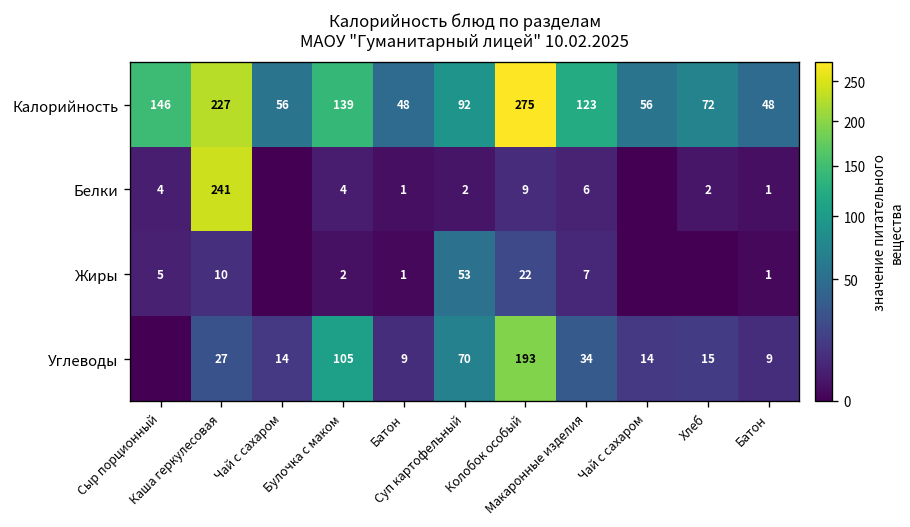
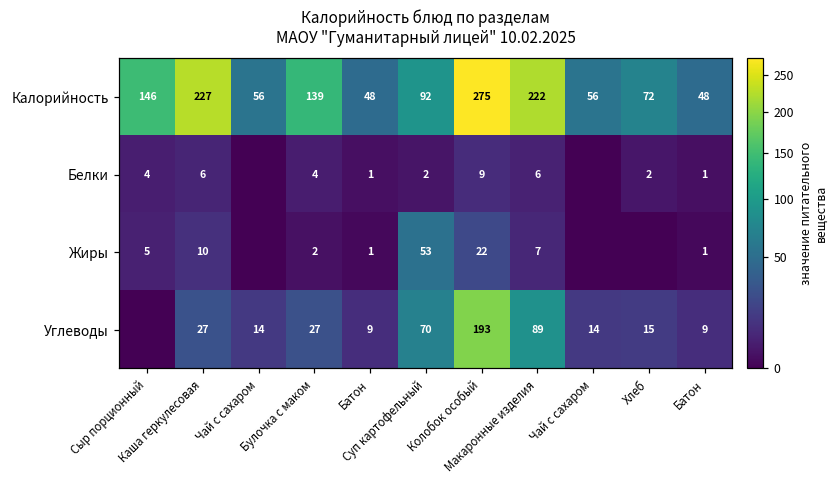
Калорийность, Макаронные изделия: 123 -> 222
Белки, Каша геркулесовая: 241 -> 6
Углеводы, Булочка с маком: 105 -> 27
Углеводы, Макаронные изделия: 34 -> 89
